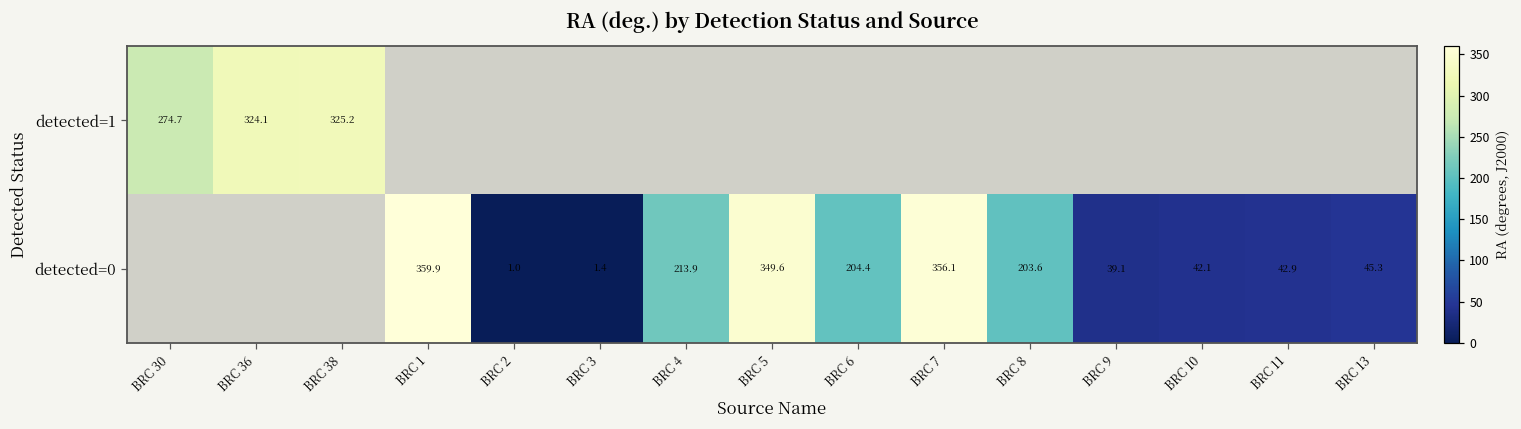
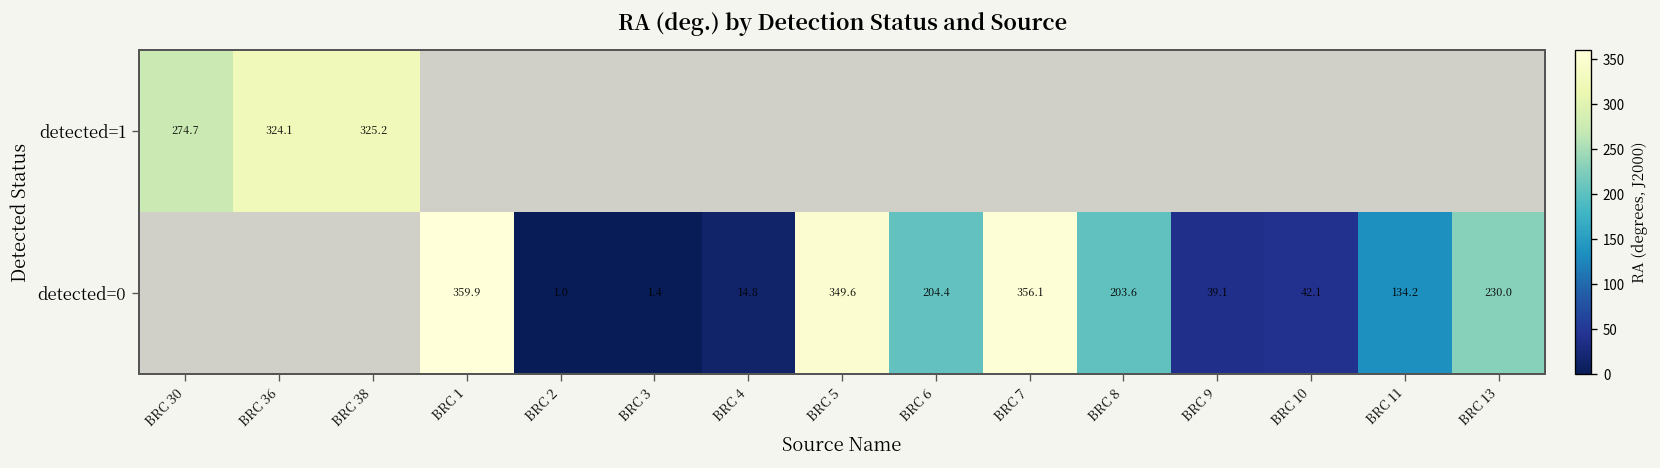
detected=0, BRC 4: 213.9 -> 14.8
detected=0, BRC 11: 42.9 -> 134.2
detected=0, BRC 13: 45.3 -> 230.0
